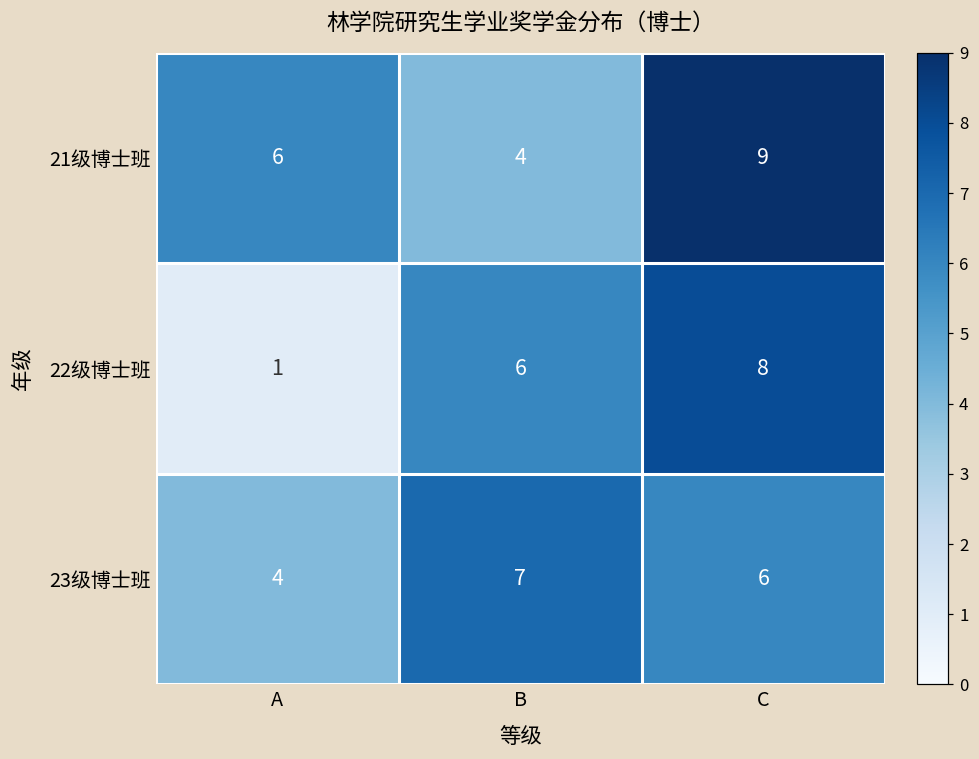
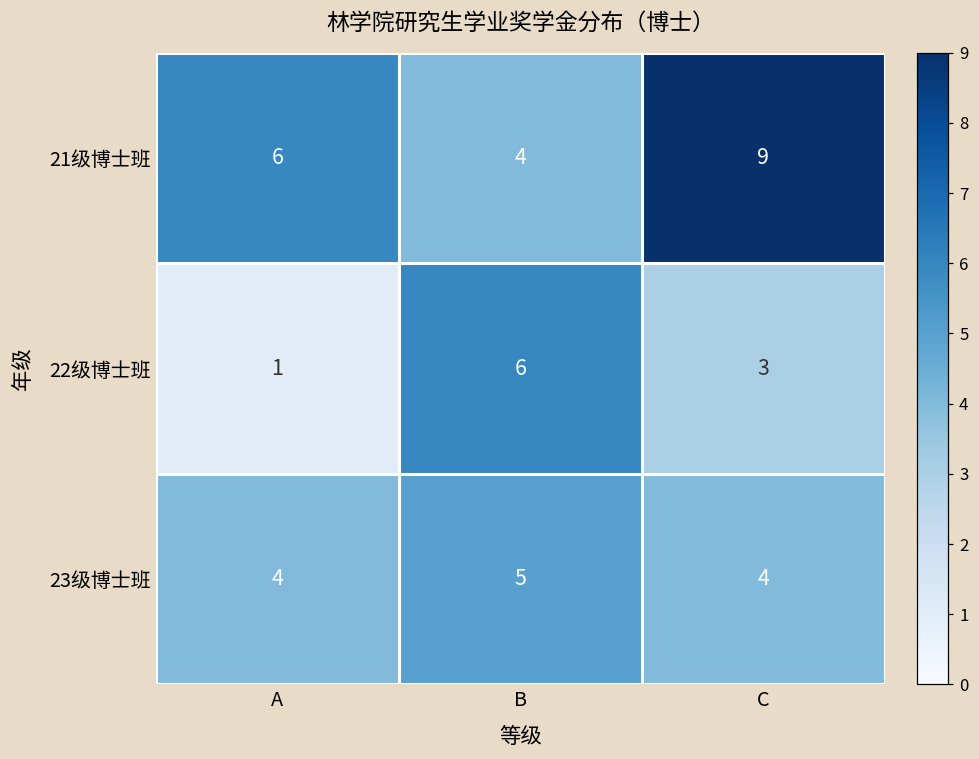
22级博士班, C: 8 -> 3
23级博士班, B: 7 -> 5
23级博士班, C: 6 -> 4
